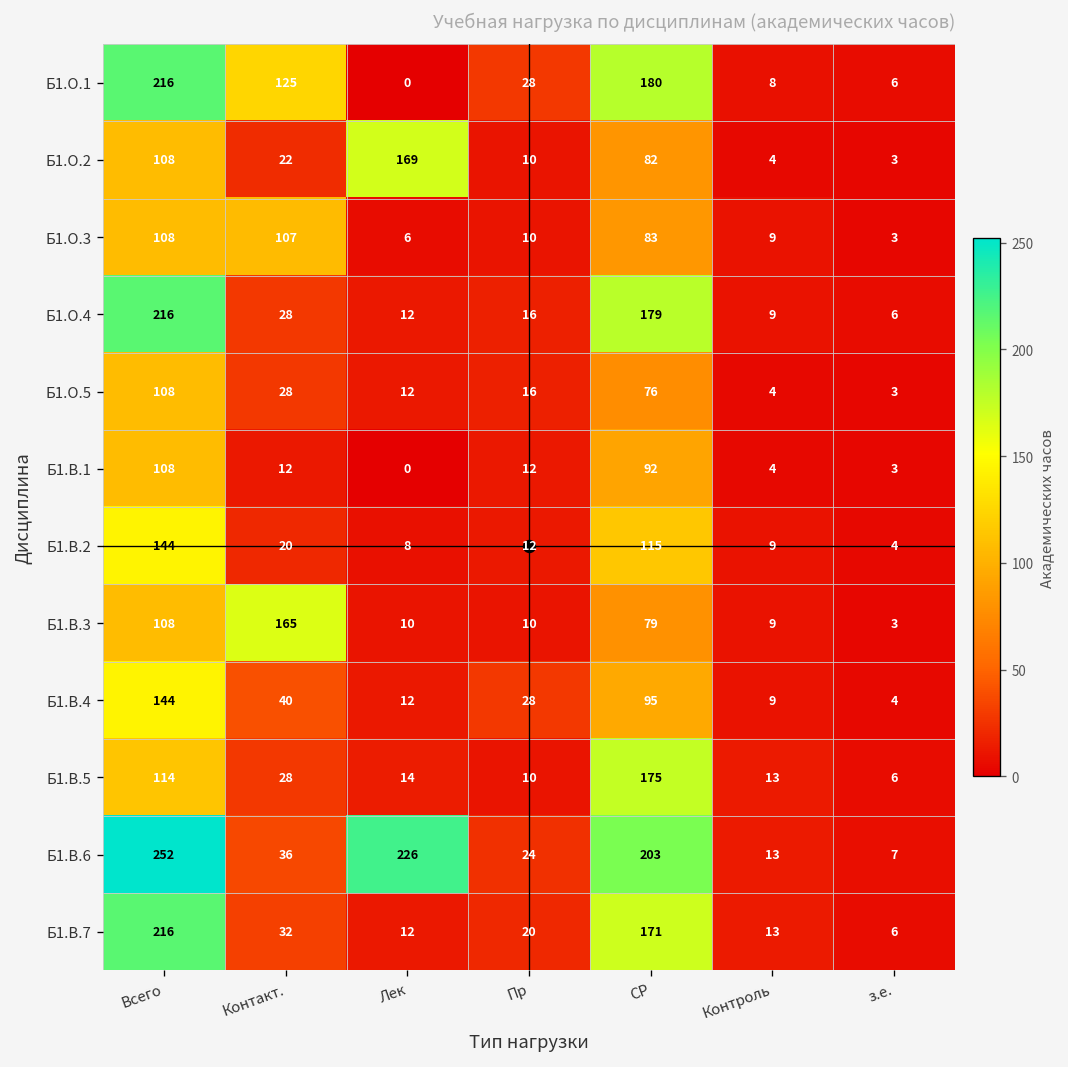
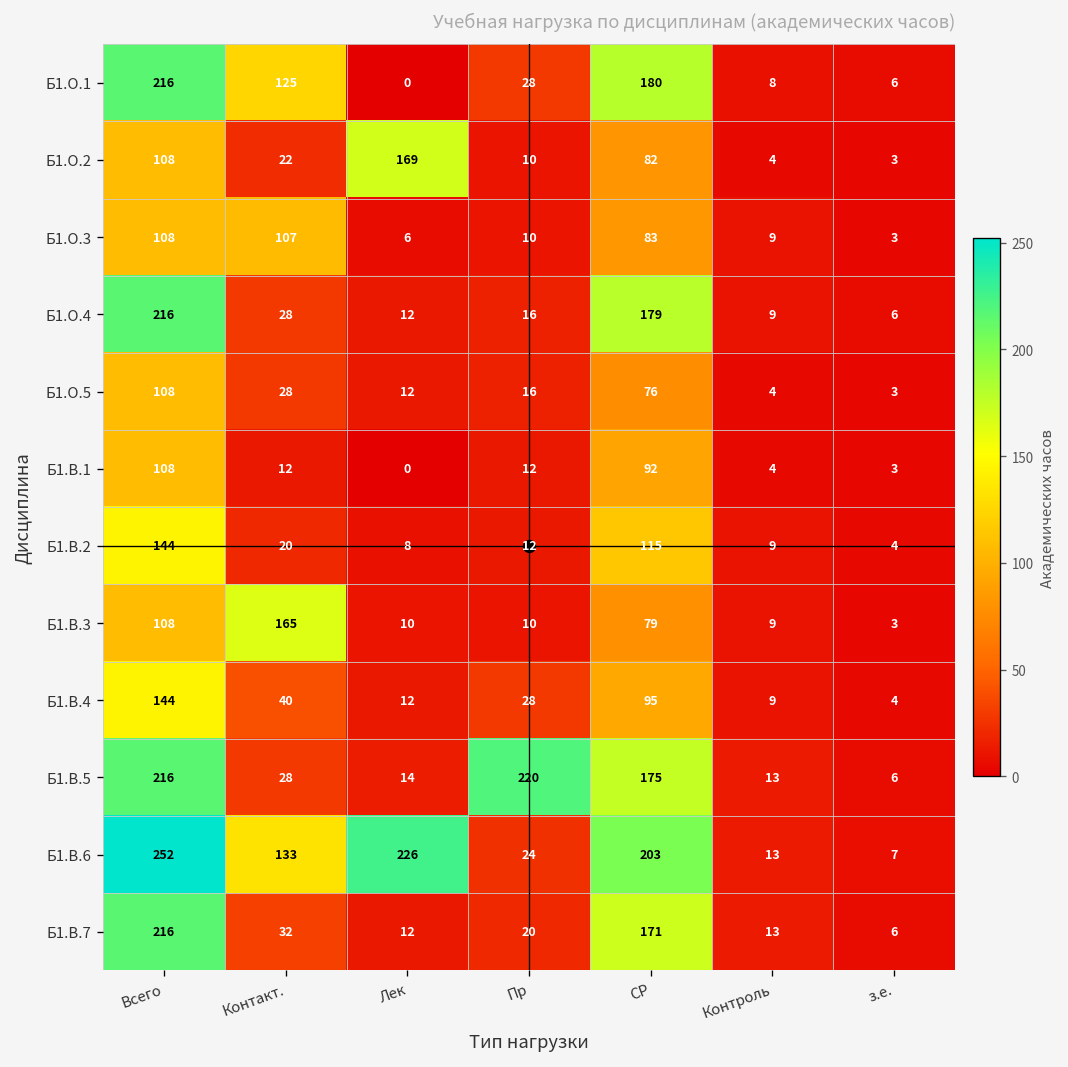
Б1.В.5, Всего: 114 -> 216
Б1.В.5, Пр: 10 -> 220
Б1.В.6, Контакт.: 36 -> 133
